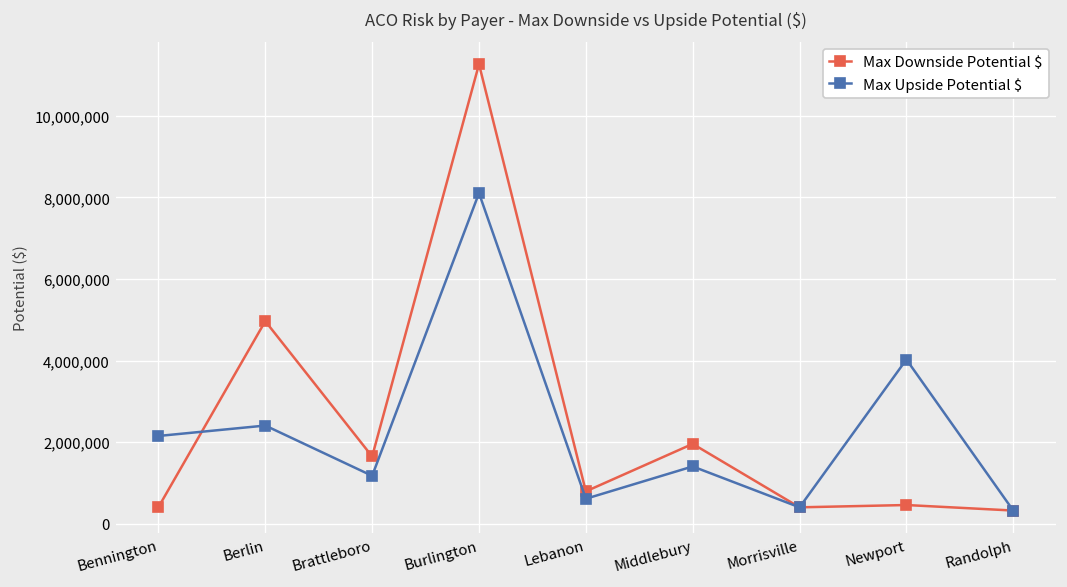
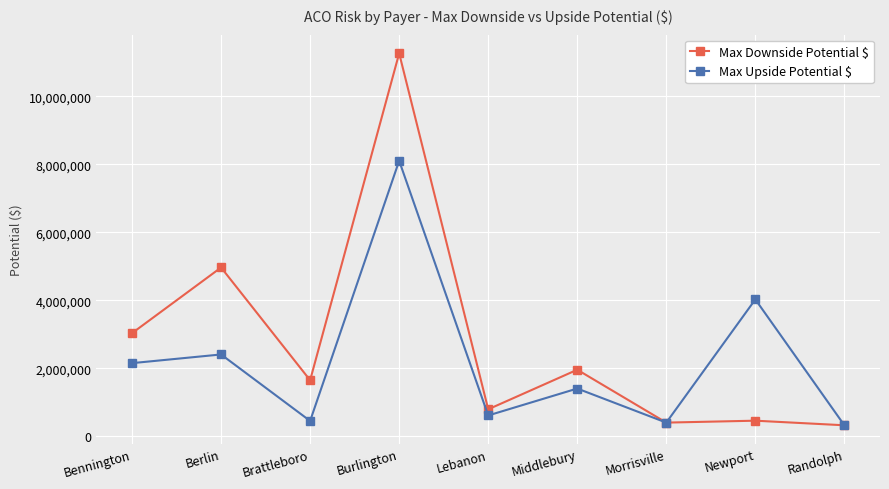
Max Downside Potential $, Bennington: 400,000 -> 3,000,000
Max Upside Potential $, Brattleboro: 1,200,000 -> 500,000
